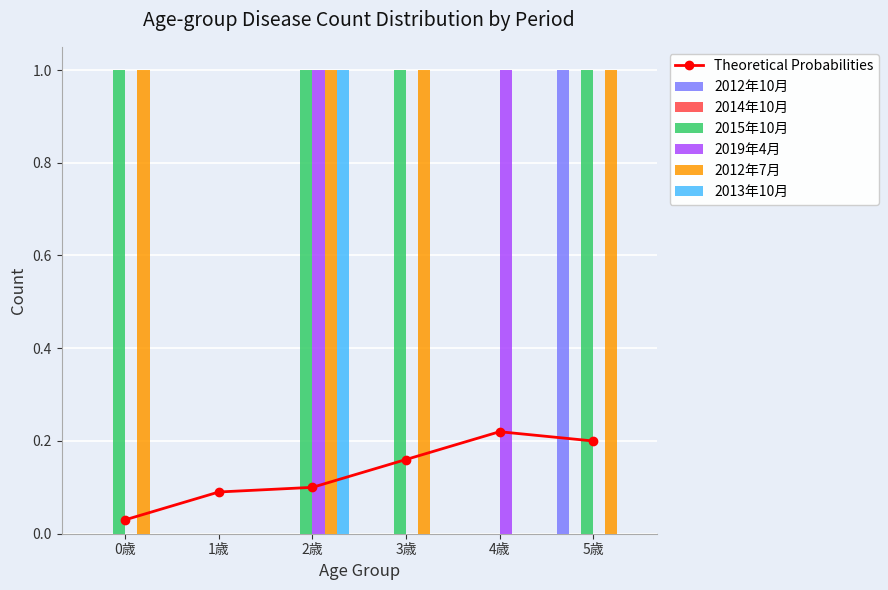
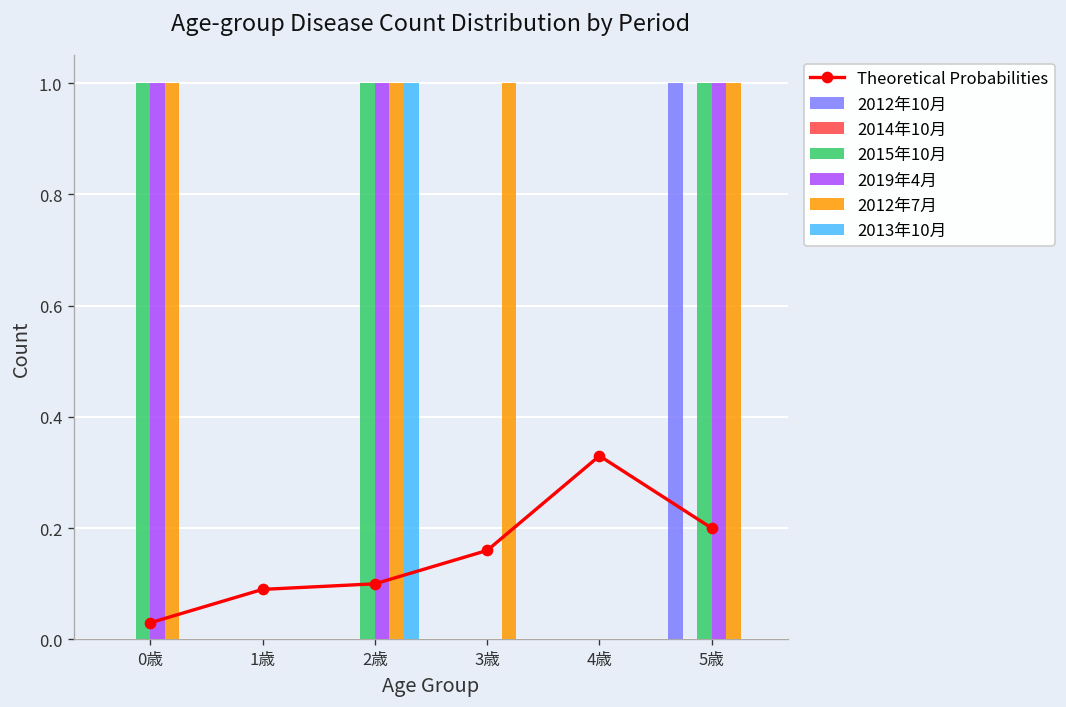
2019年4月, 0歳: 0 -> 1
2015年10月, 3歳: 1 -> 0
Theoretical Probabilities, 4歳: 0.22 -> 0.33
2019年4月, 4歳: 1 -> 0
2019年4月, 5歳: 0 -> 1
